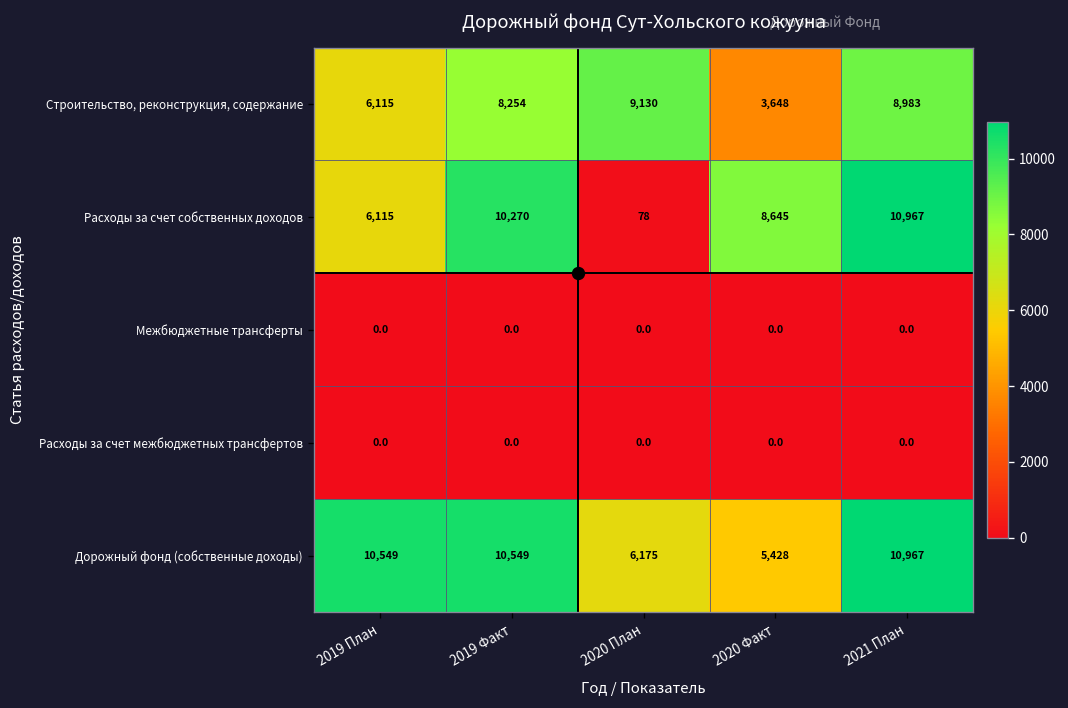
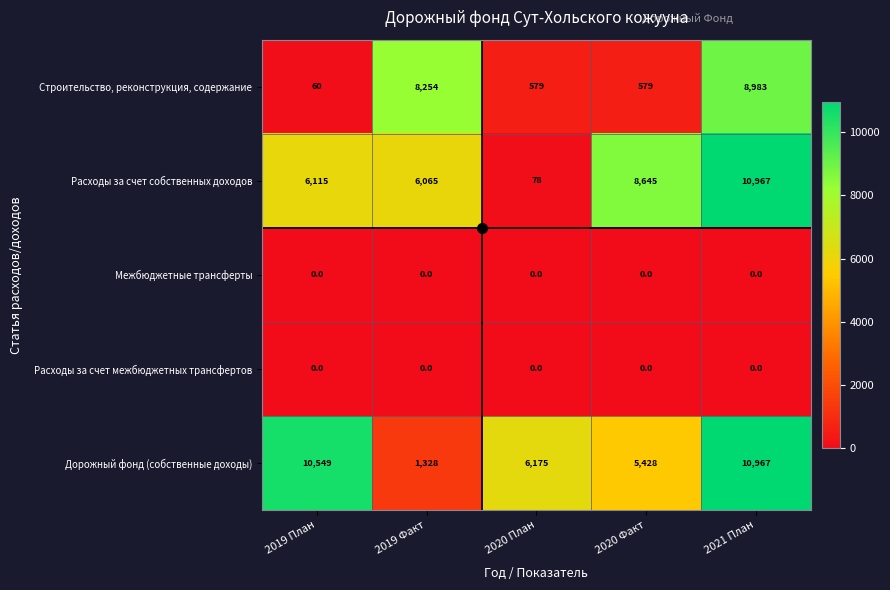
Строительство, реконструкция, содержание, 2019 План: 6,115 -> 60
Строительство, реконструкция, содержание, 2020 План: 9,130 -> 579
Строительство, реконструкция, содержание, 2020 Факт: 3,648 -> 579
Расходы за счет собственных доходов, 2019 Факт: 10,270 -> 6,065
Дорожный фонд (собственные доходы), 2019 Факт: 10,549 -> 1,328
